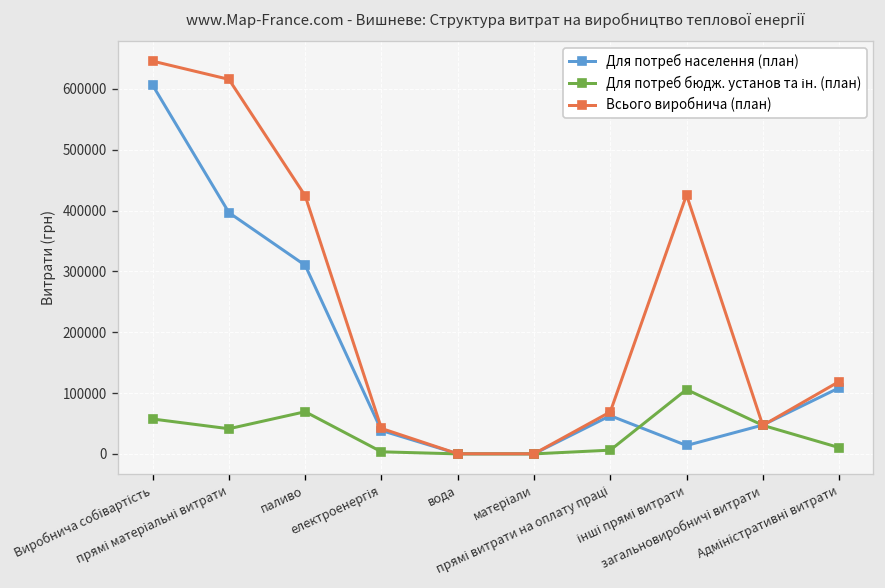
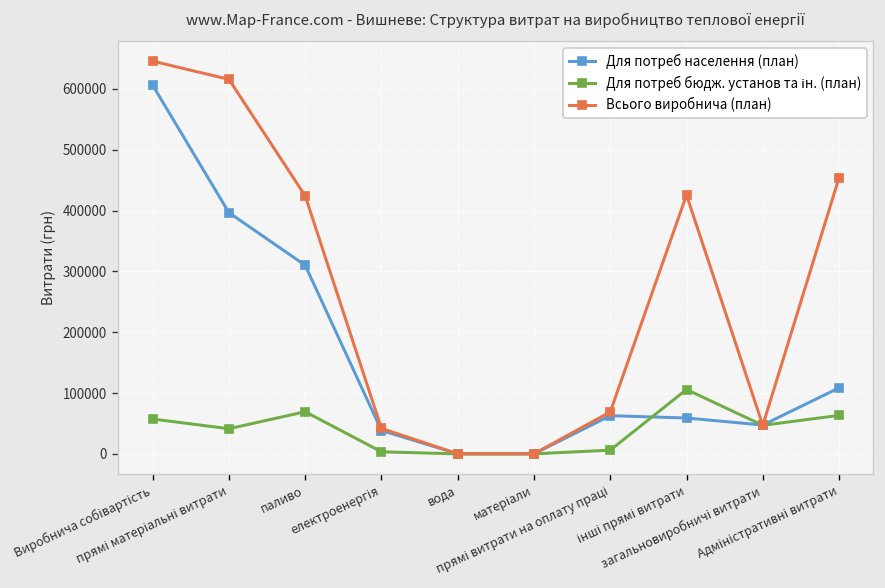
Для потреб населення (план), інші прямі витрати: 10000 -> 60000
Для потреб бюдж. установ та ін. (план), Адміністративні витрати: 10000 -> 60000
Всього виробнича (план), Адміністративні витрати: 120000 -> 450000
